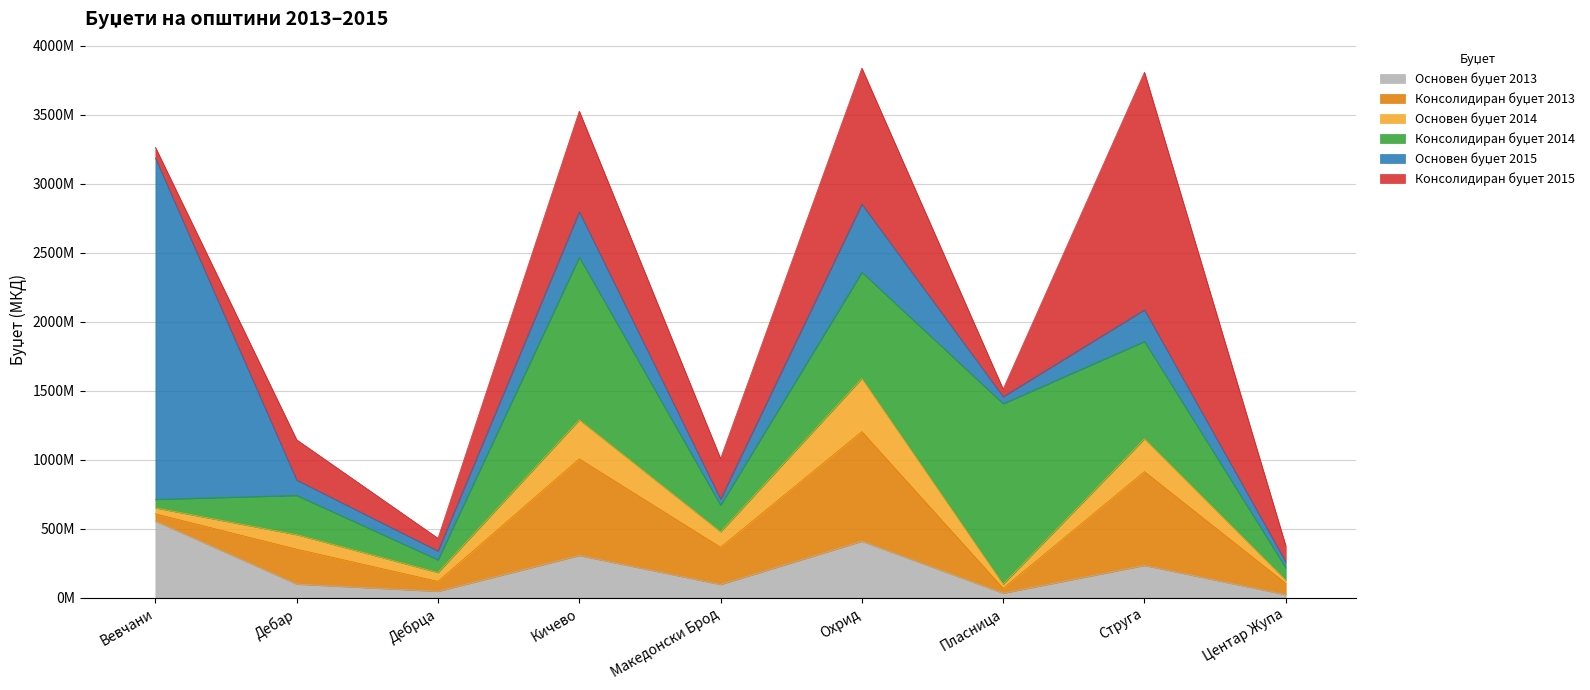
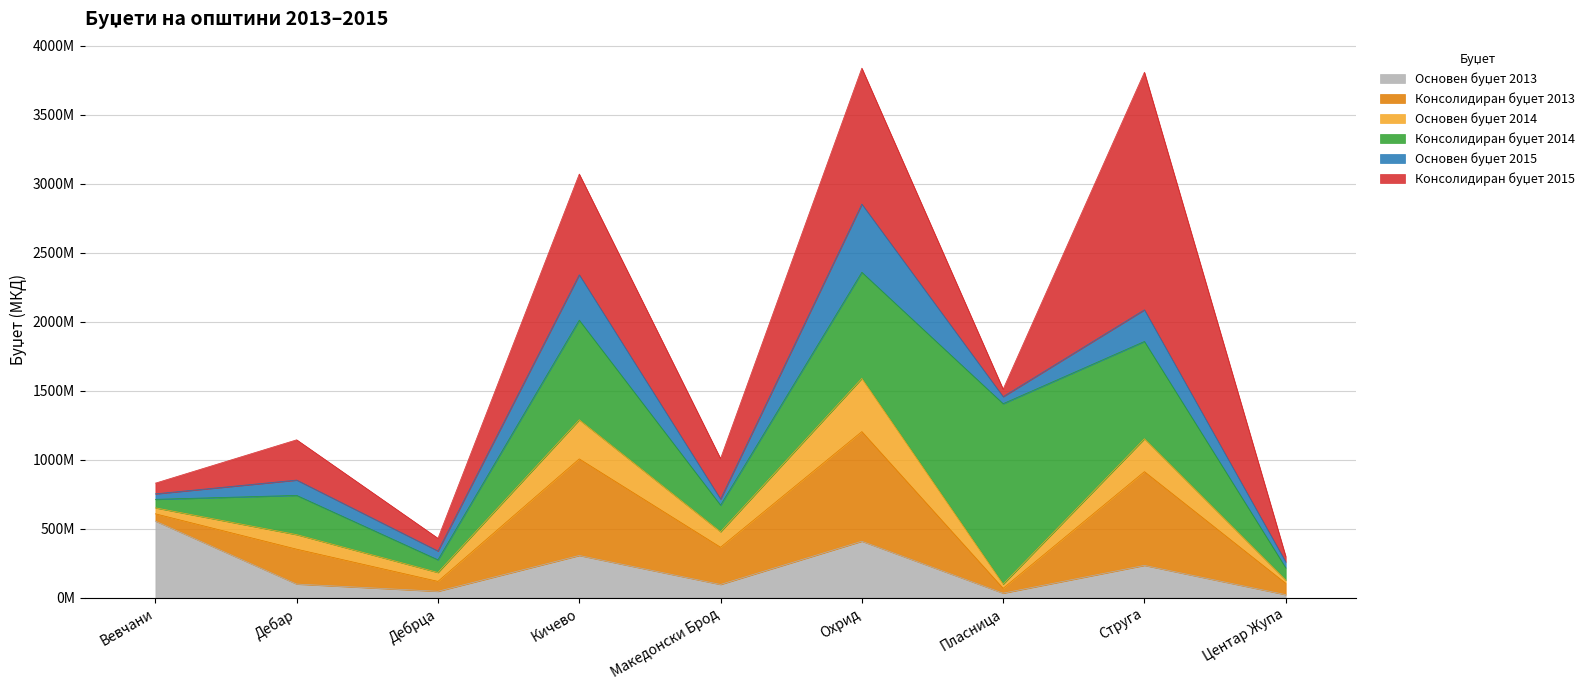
Основен буџет 2015, Вевчани: 2470000000 -> 40000000
Консолидиран буџет 2014, Кичево: 1180000000 -> 720000000
Консолидиран буџет 2015, Центар Жупа: 120000000 -> 40000000
